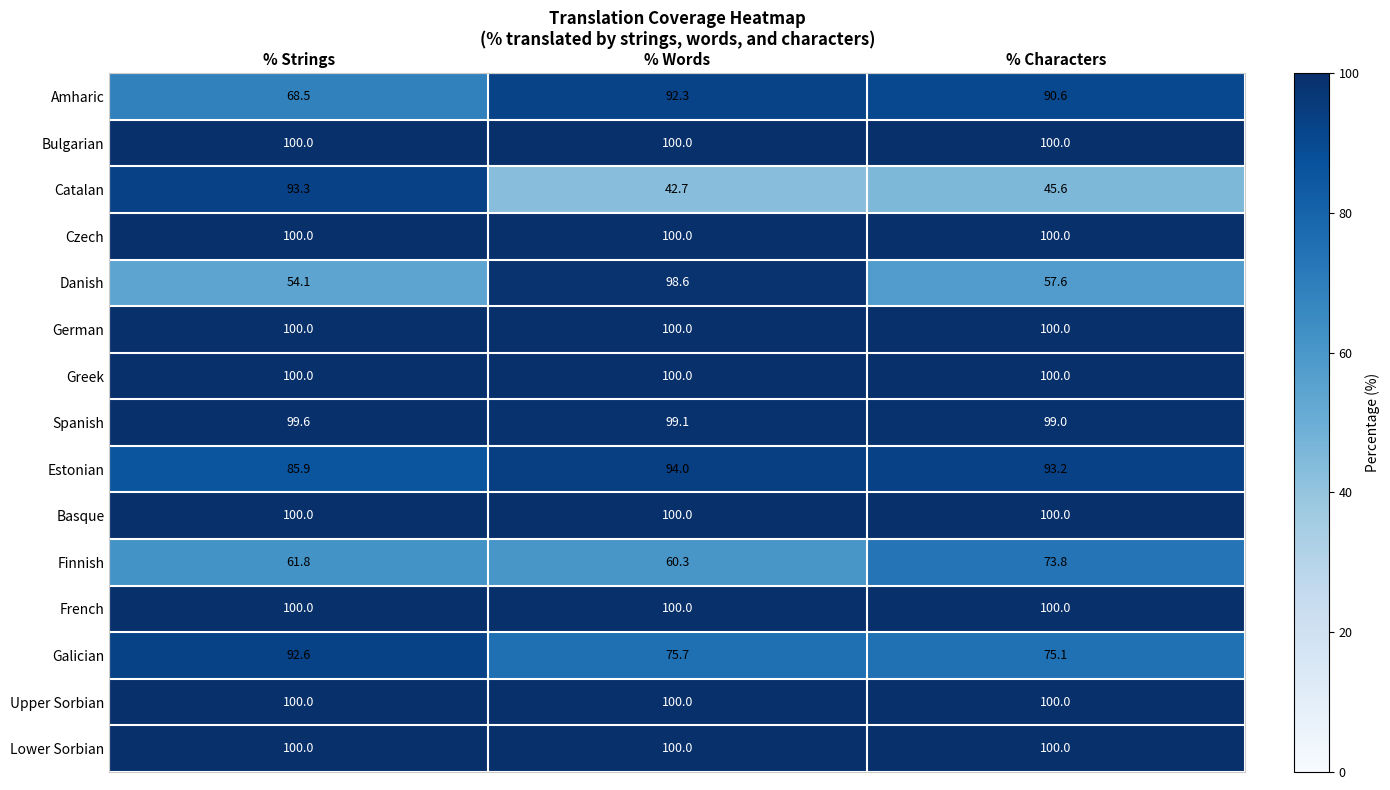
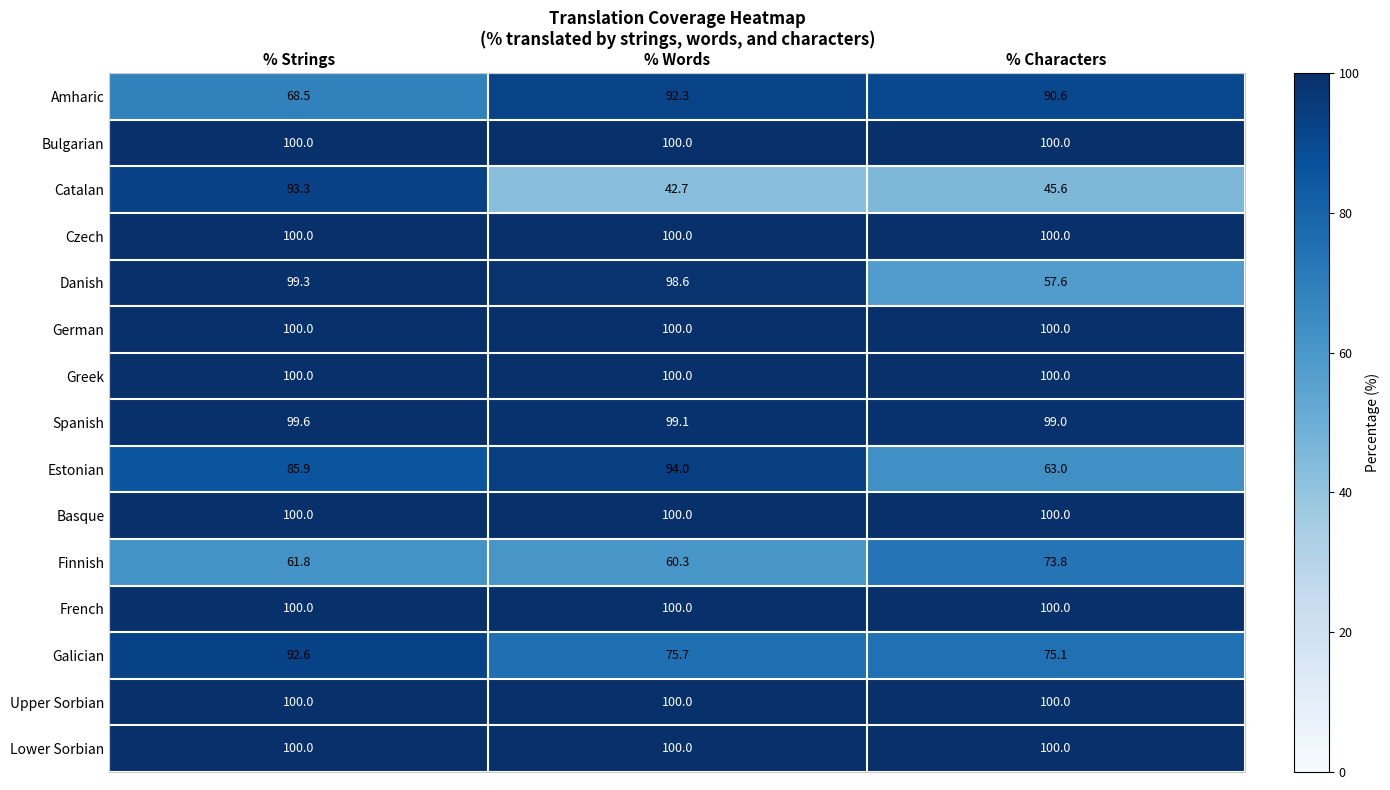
Danish, % Strings: 54.1 -> 99.3
Estonian, % Characters: 93.2 -> 63.0
